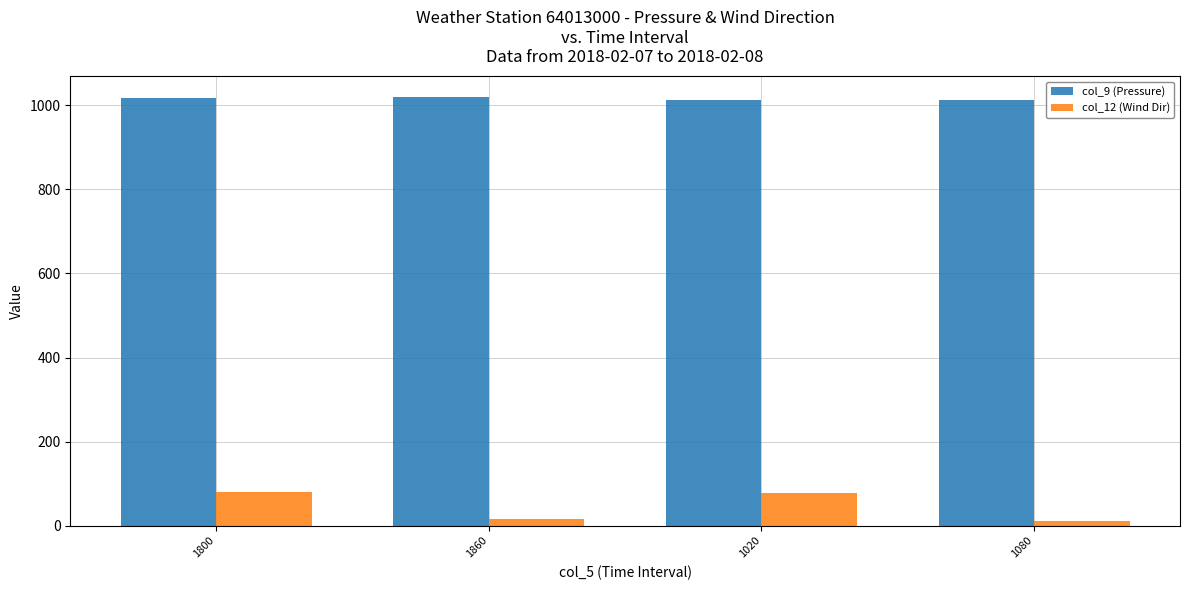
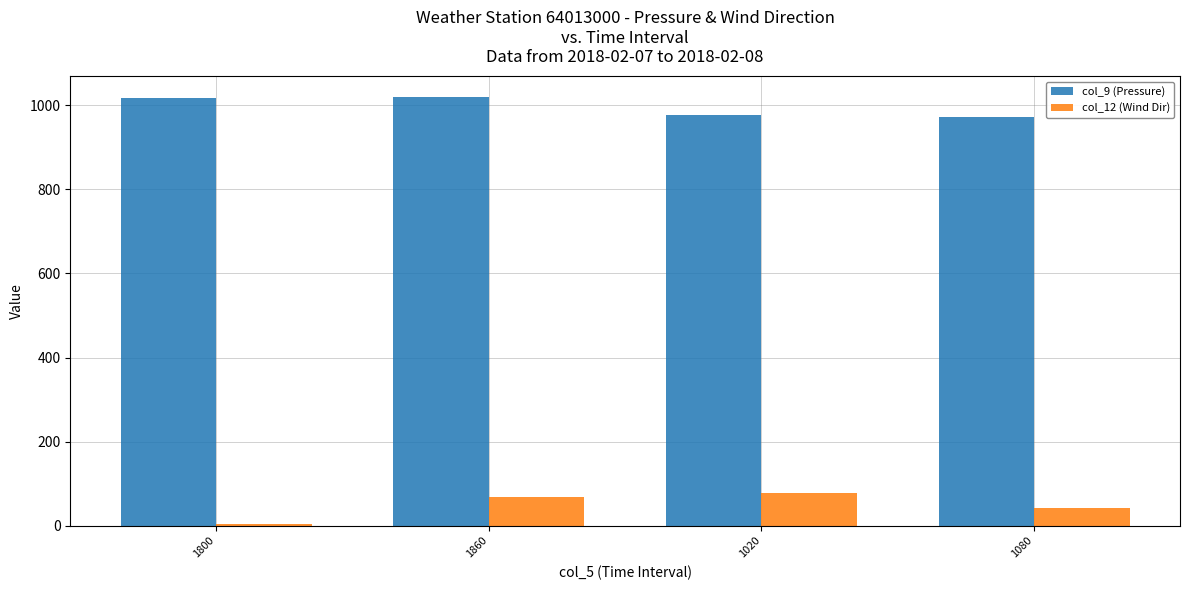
col_12 (Wind Dir), 1800: 80 -> 0
col_12 (Wind Dir), 1860: 20 -> 70
col_9 (Pressure), 1020: 1010 -> 980
col_9 (Pressure), 1080: 1010 -> 970
col_12 (Wind Dir), 1080: 10 -> 40
